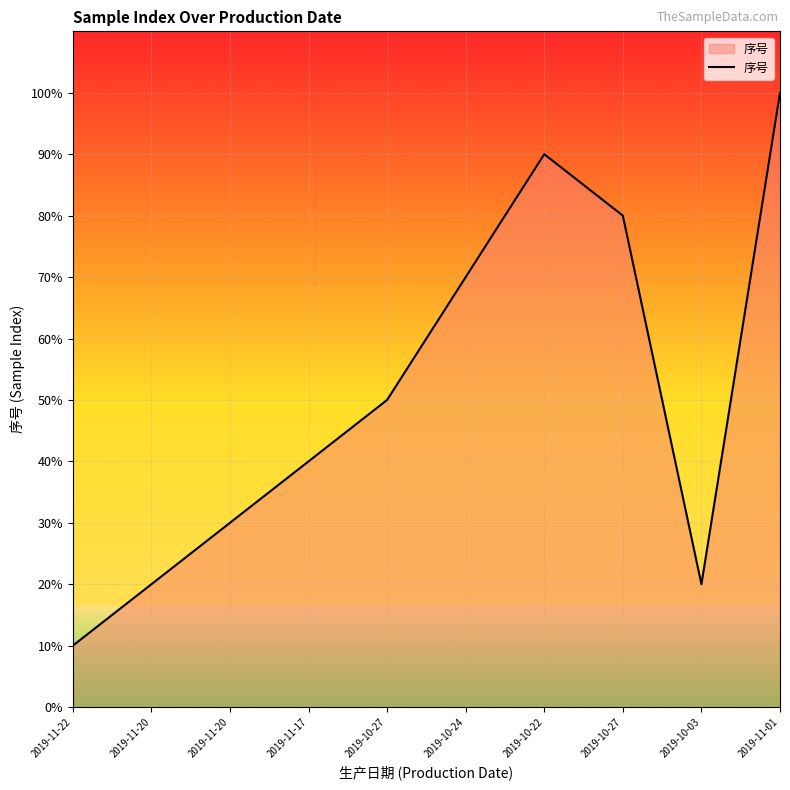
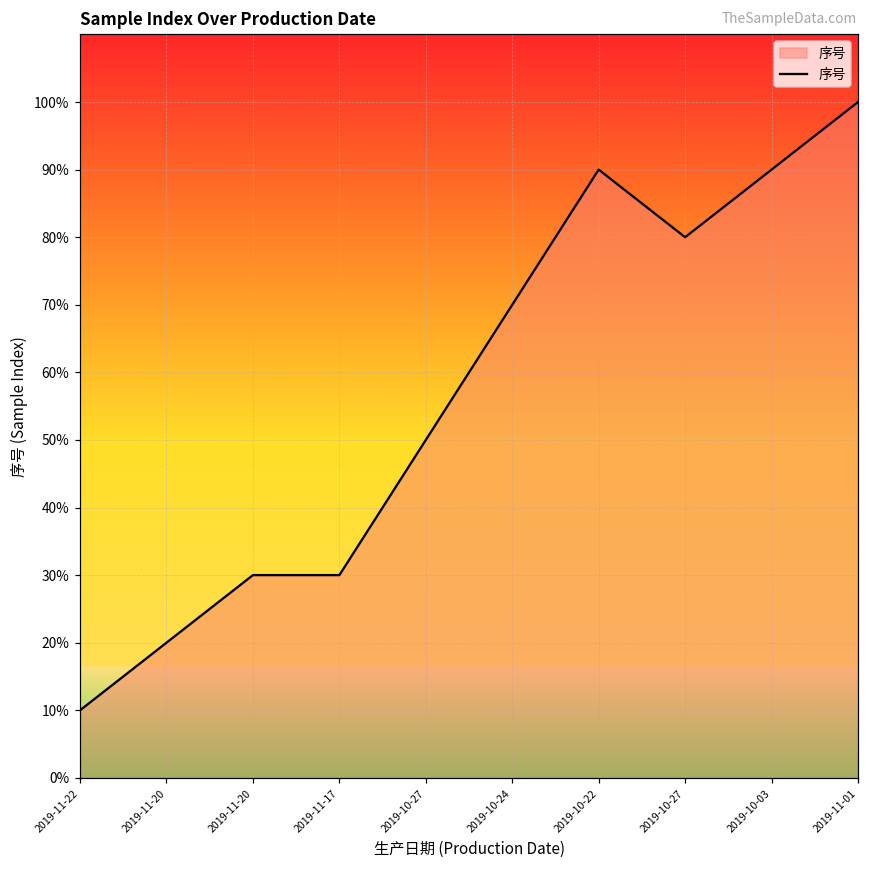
2019-11-17: 40% -> 30%
2019-10-03: 20% -> 90%
